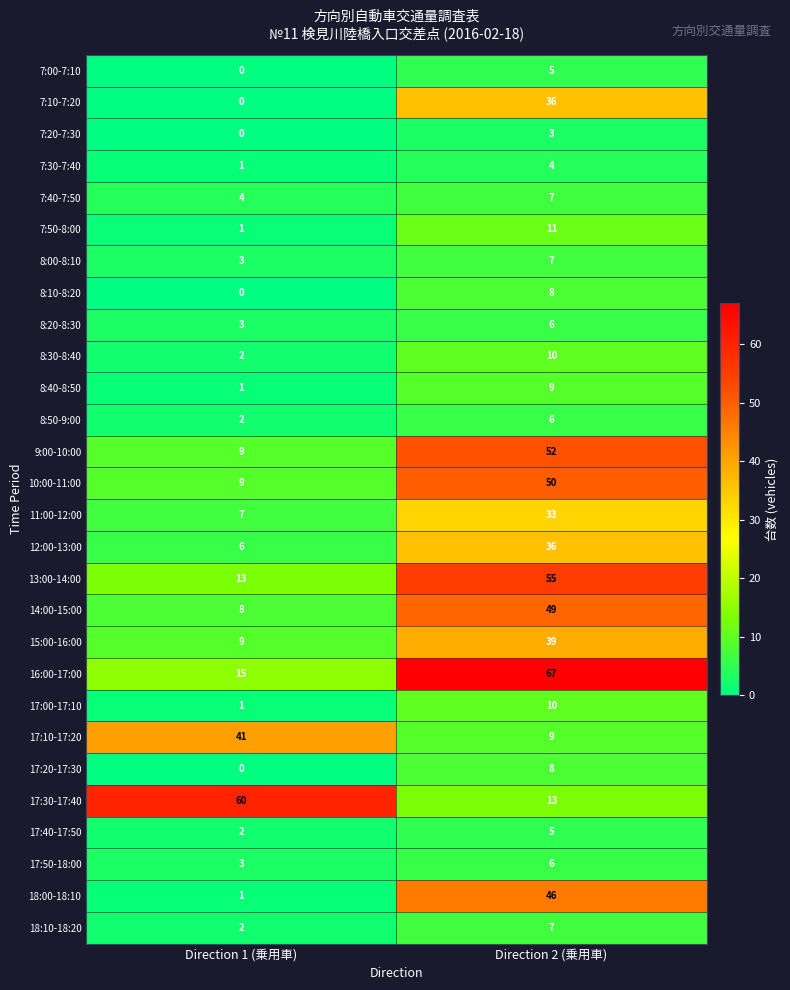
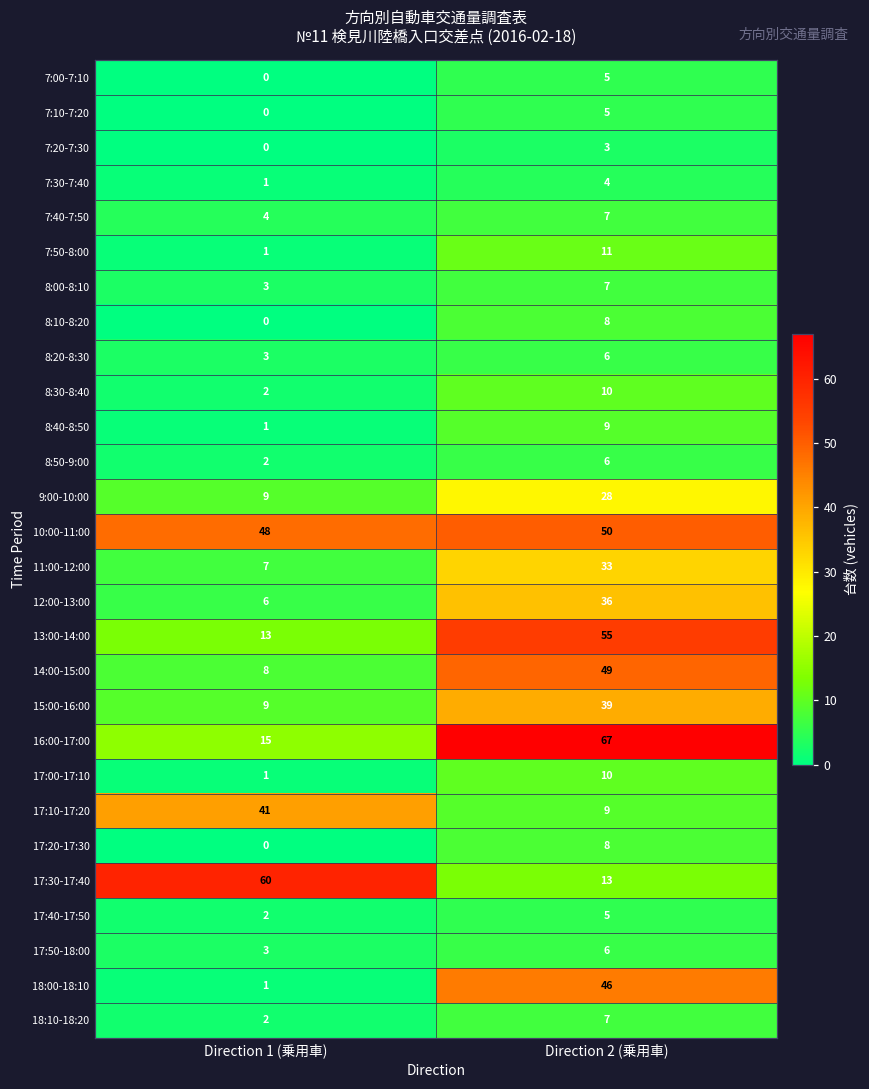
7:10-7:20, Direction 2 (乗用車): 36 -> 5
9:00-10:00, Direction 2 (乗用車): 52 -> 28
10:00-11:00, Direction 1 (乗用車): 9 -> 48
